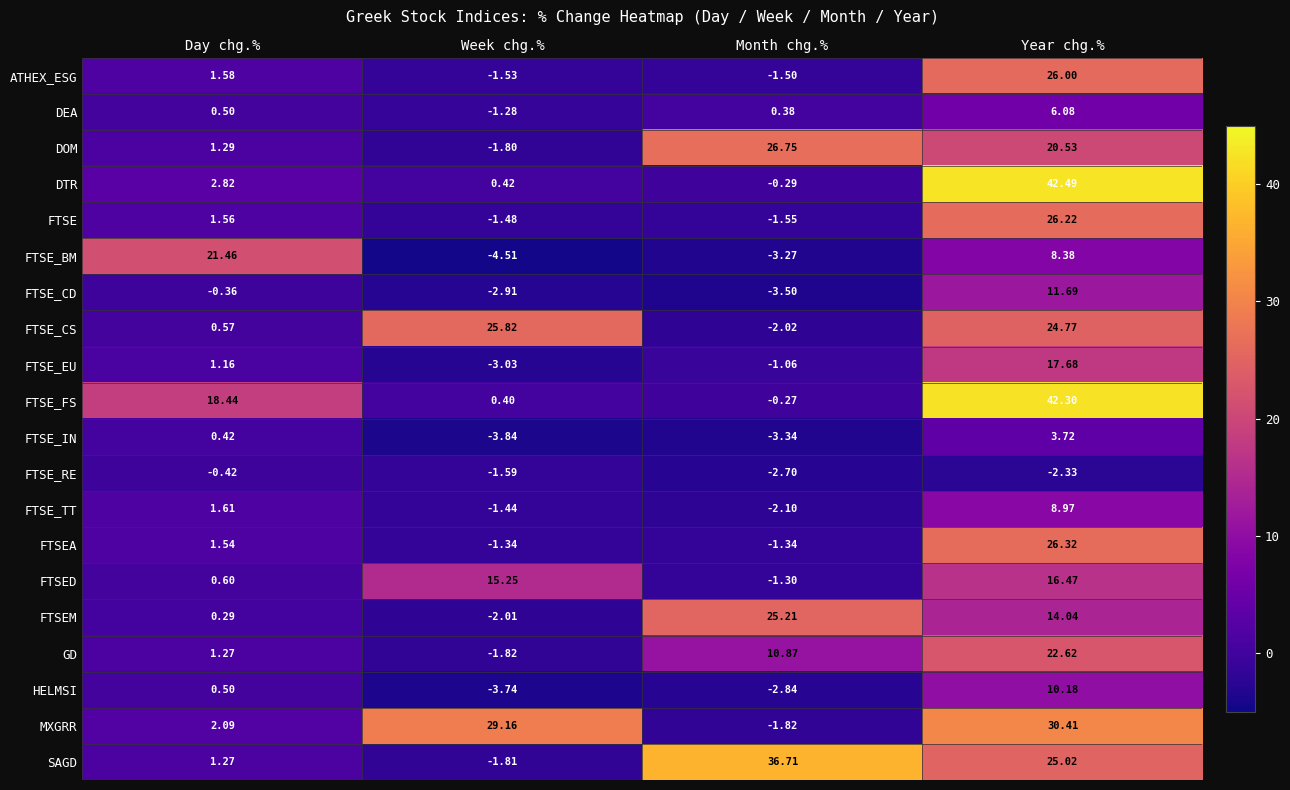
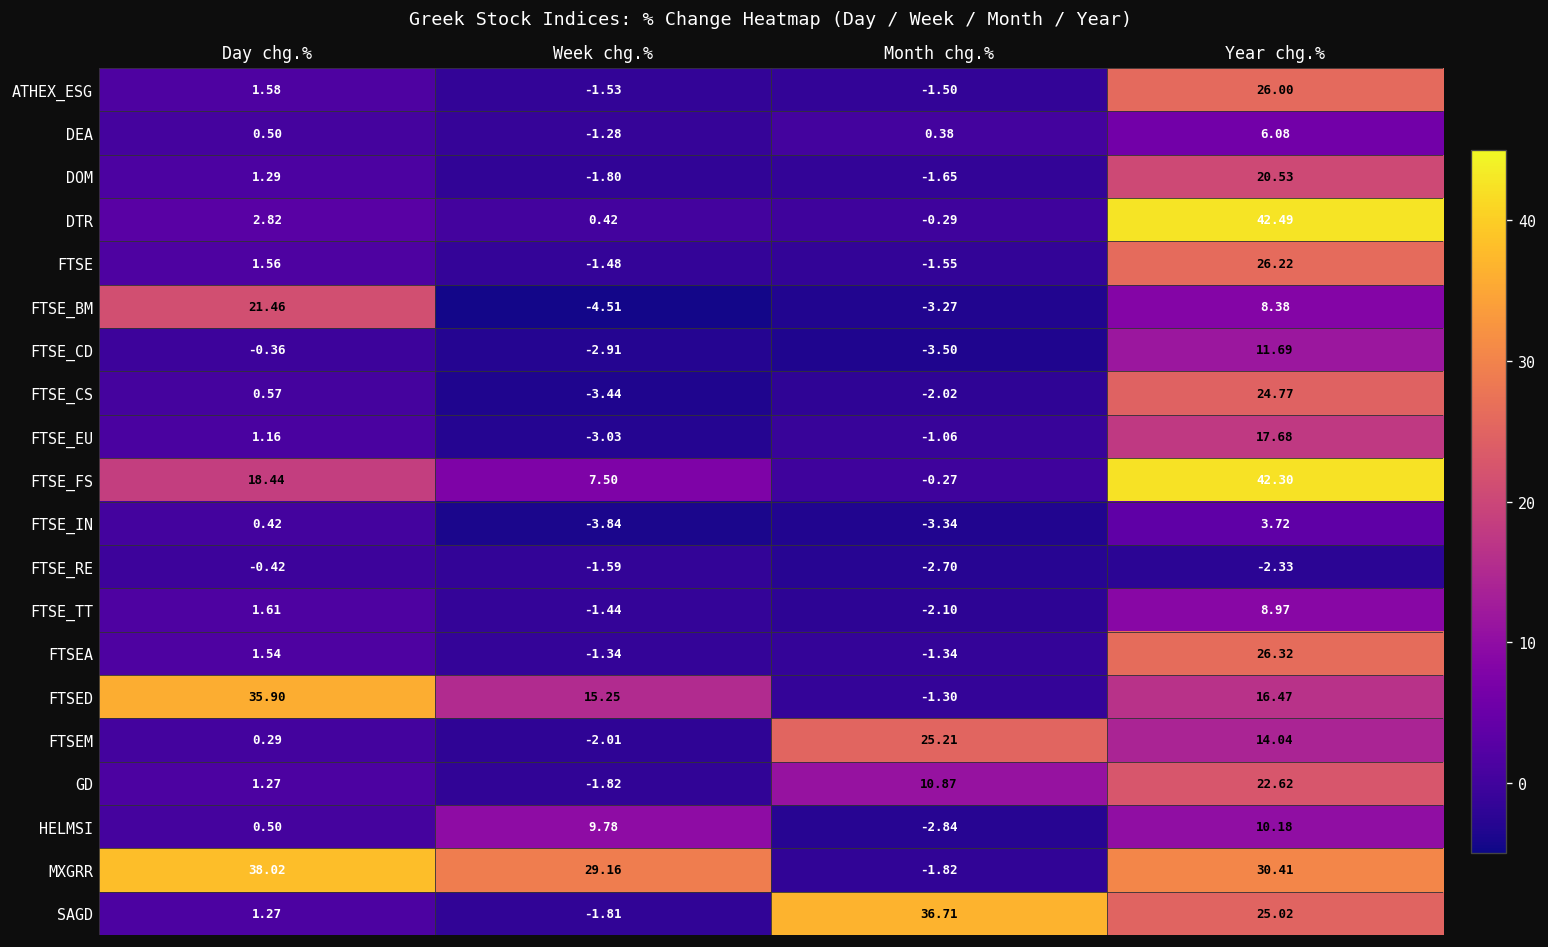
DOM, Month chg.%: 26.75 -> -1.65
FTSE_CS, Week chg.%: 25.82 -> -3.44
FTSE_FS, Week chg.%: 0.40 -> 7.50
FTSED, Day chg.%: 0.60 -> 35.90
HELMSI, Week chg.%: -3.74 -> 9.78
MXGRR, Day chg.%: 2.09 -> 38.02
